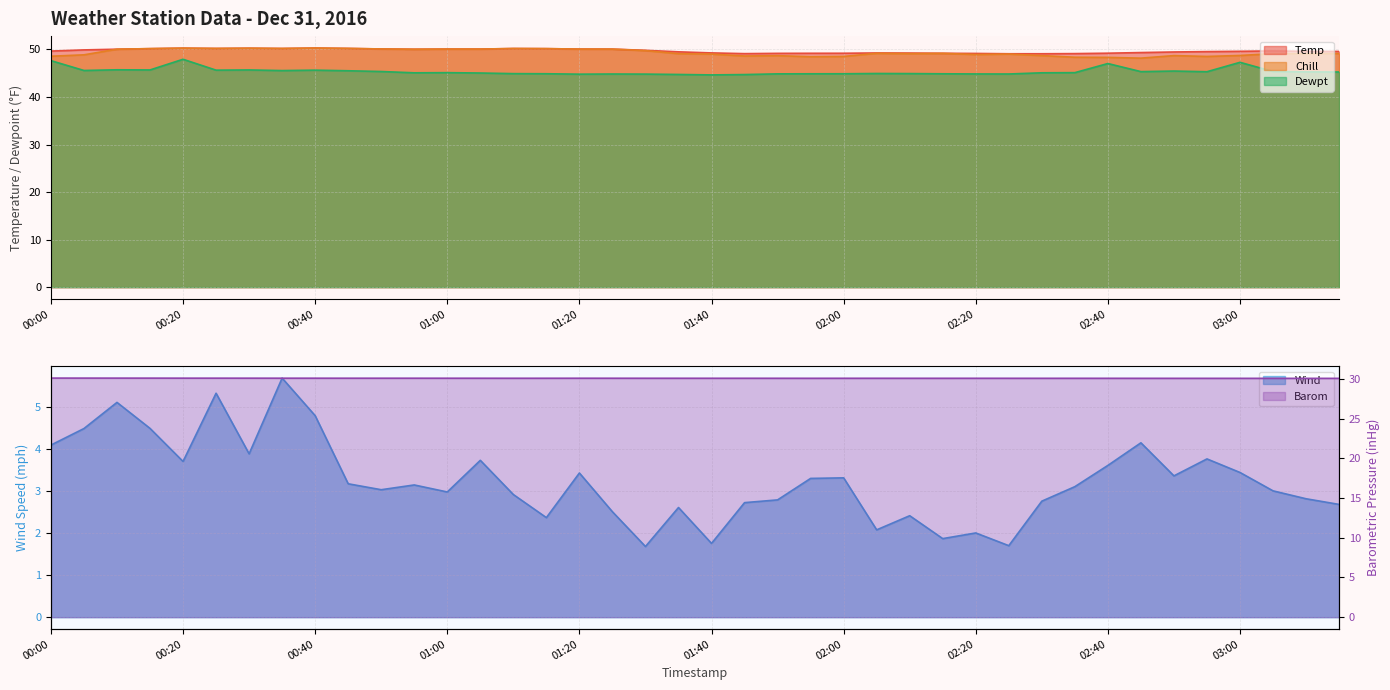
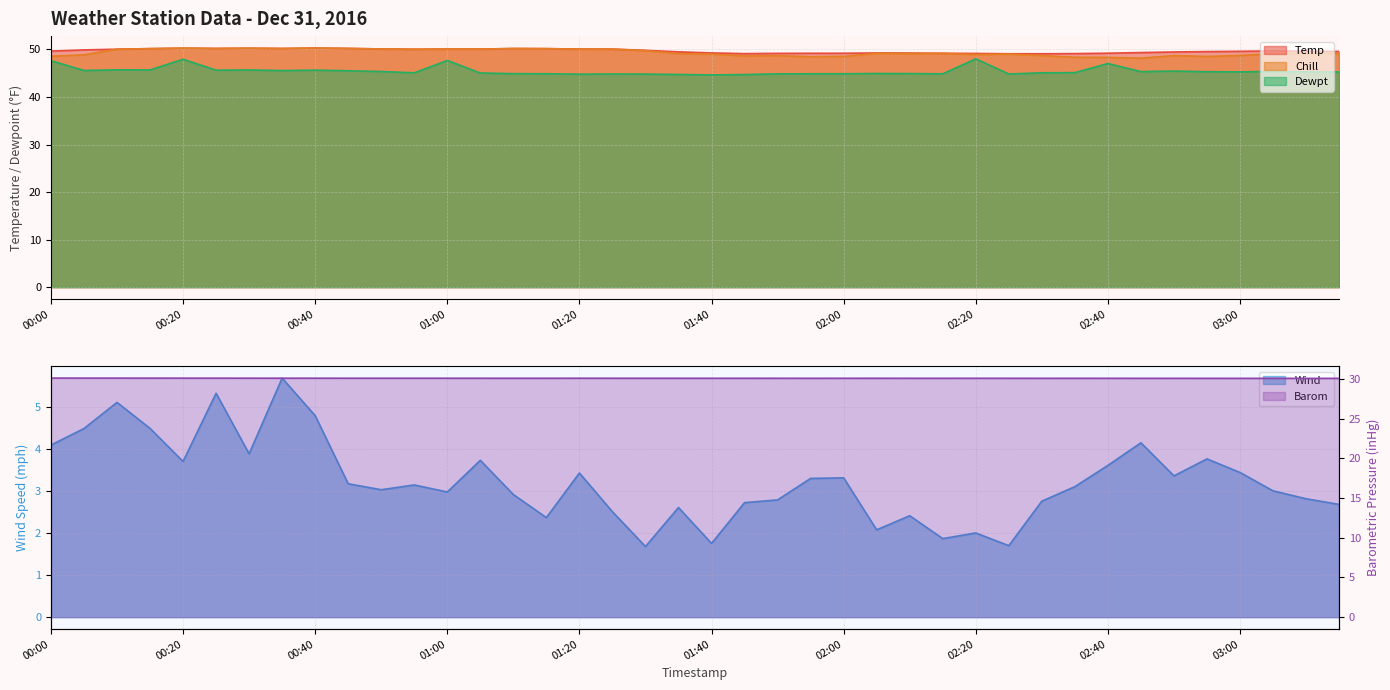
Weather Station Data - Dec 31, 2016, Dewpt, 01:00: 45 -> 48
Weather Station Data - Dec 31, 2016, Dewpt, 02:20: 45 -> 48
Weather Station Data - Dec 31, 2016, Dewpt, 03:00: 47 -> 45
